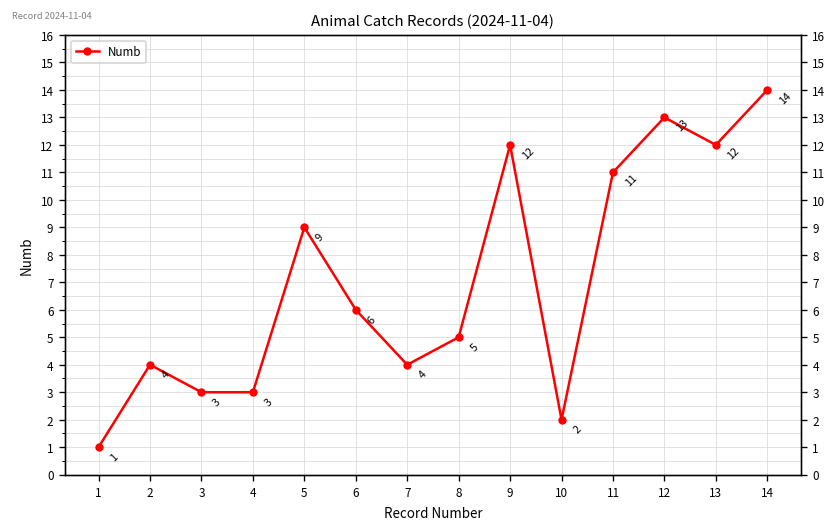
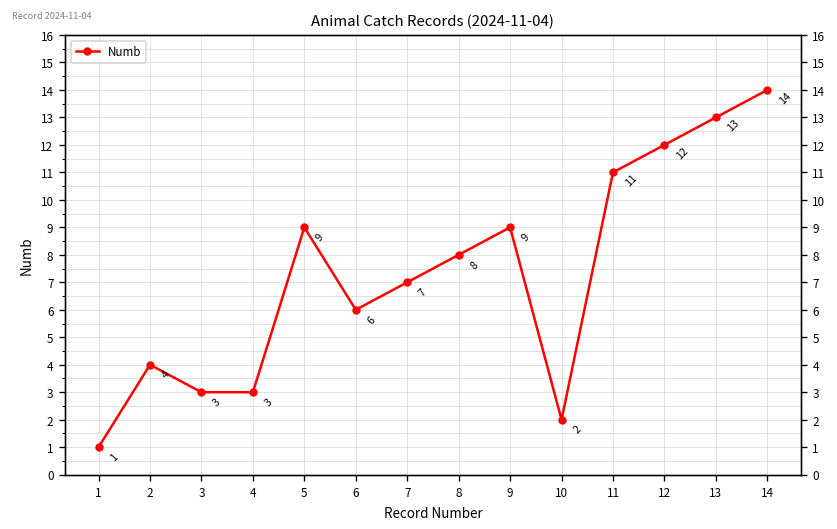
7: 4 -> 7
8: 5 -> 8
9: 12 -> 9
12: 13 -> 12
13: 12 -> 13
